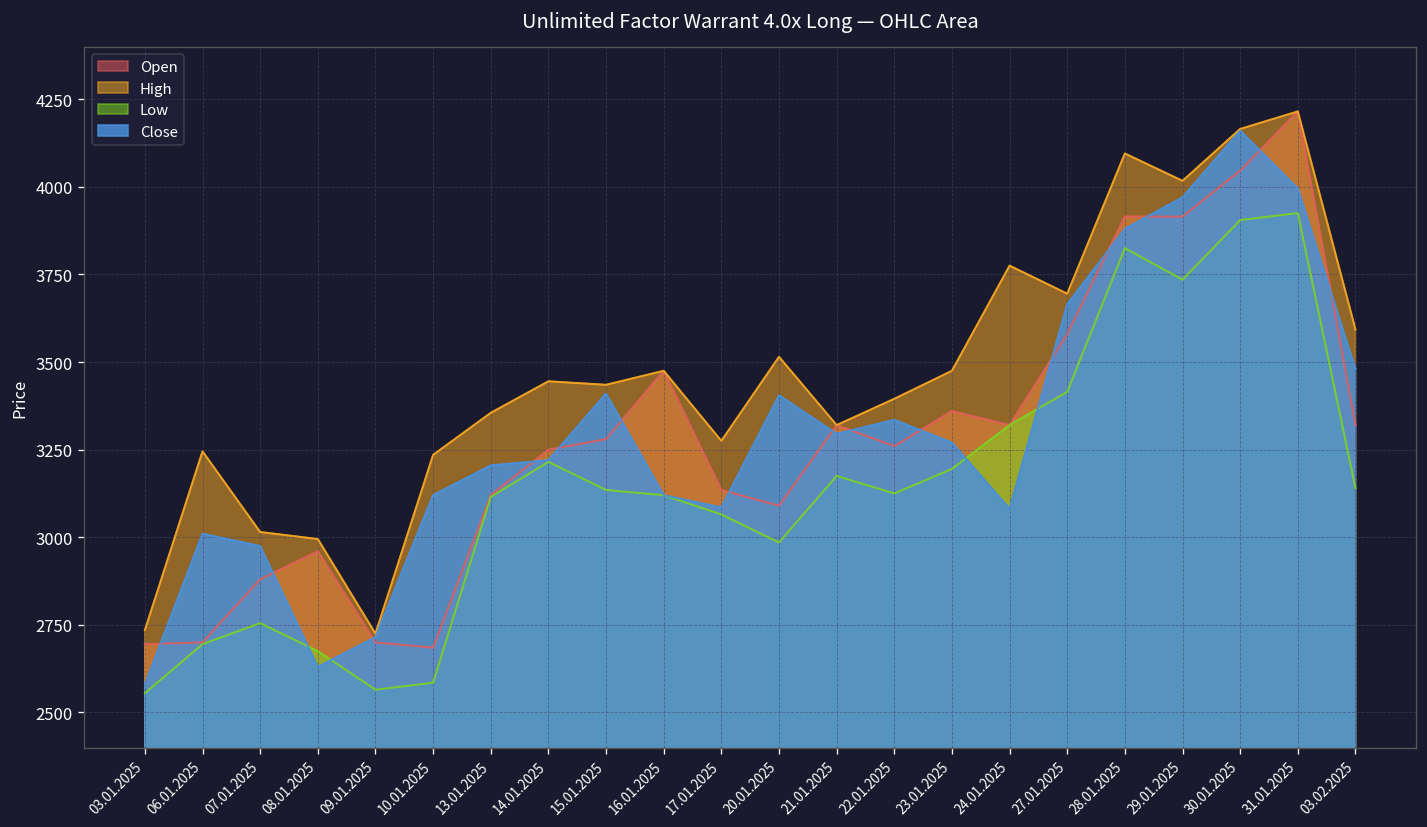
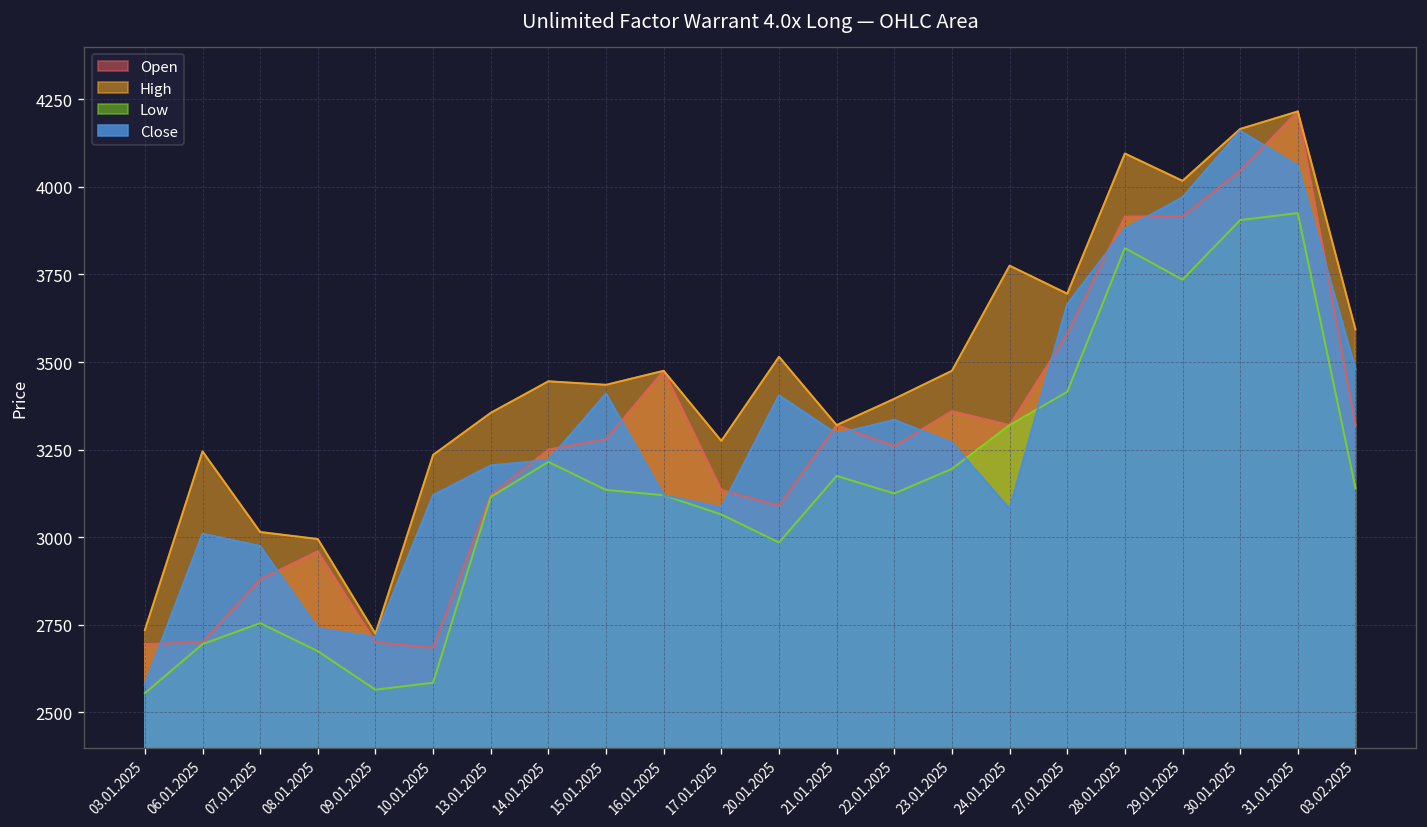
Close, 08.01.2025: 2630 -> 2740
Close, 31.01.2025: 4000 -> 4060
